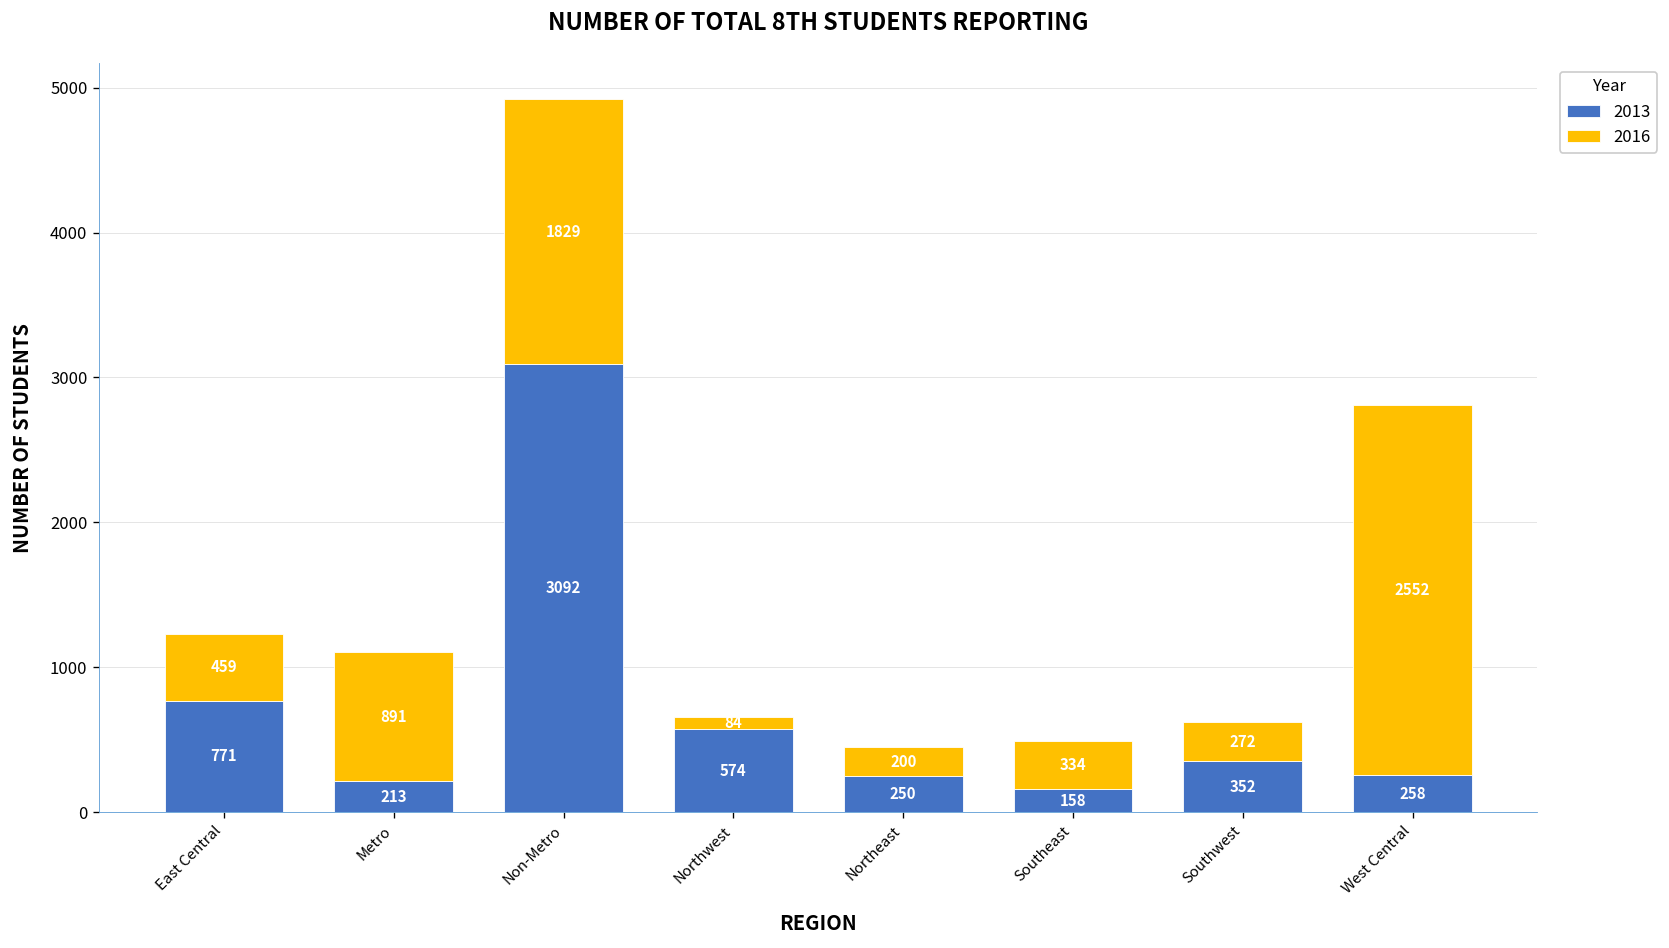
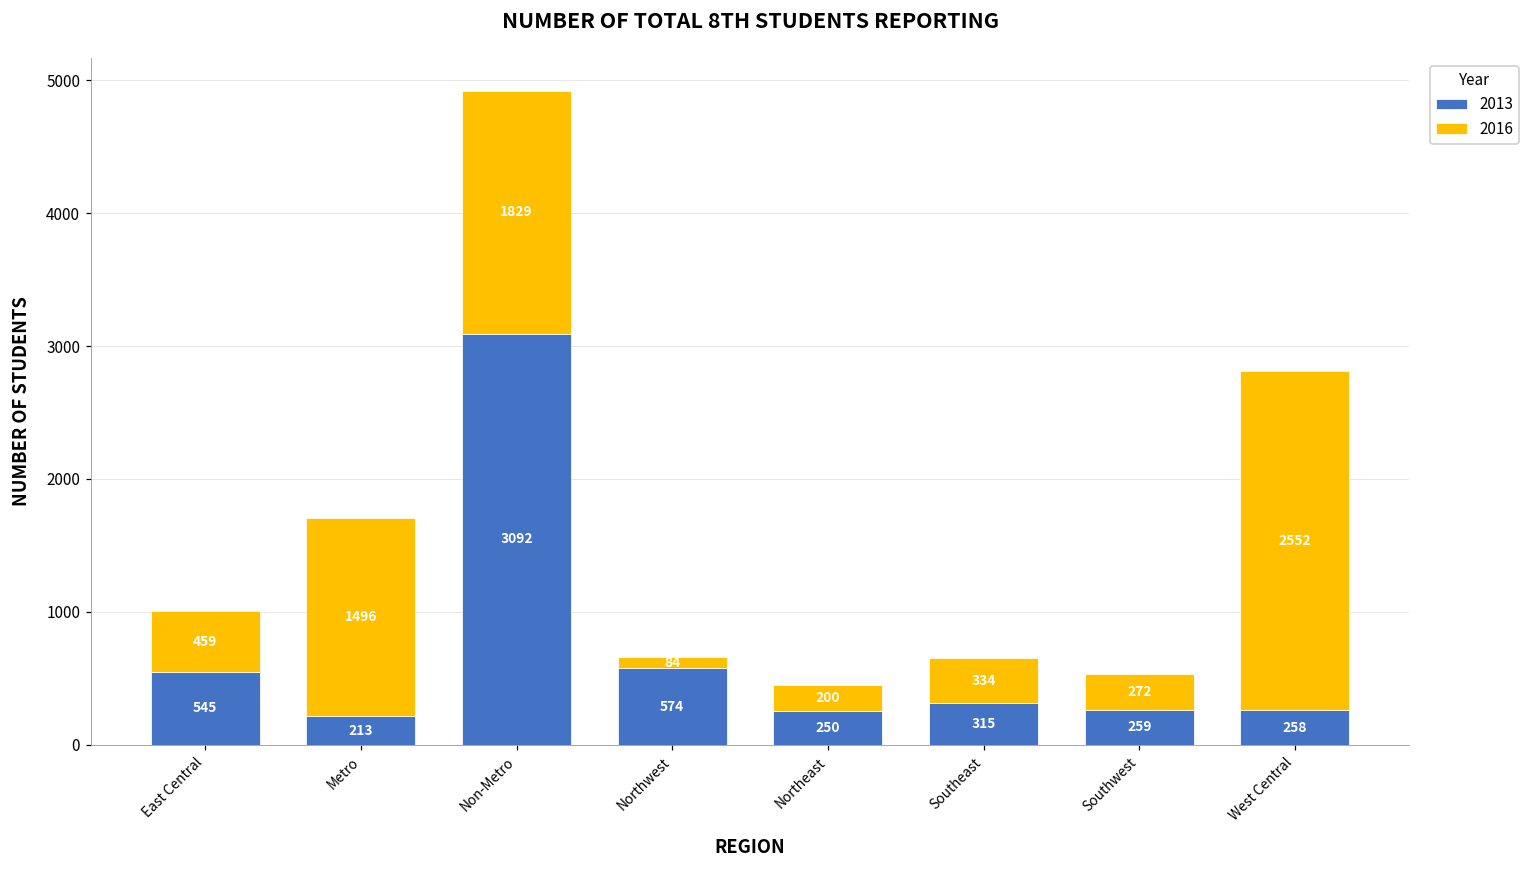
2013, East Central: 771 -> 545
2016, Metro: 891 -> 1496
2013, Southeast: 158 -> 315
2013, Southwest: 352 -> 259
